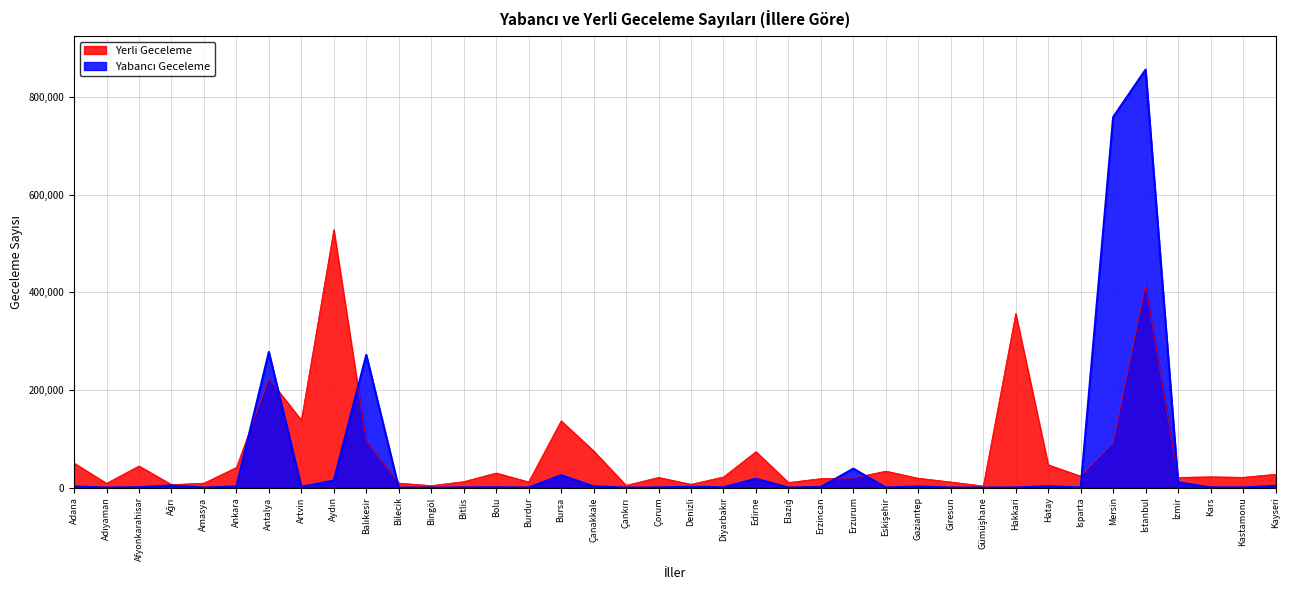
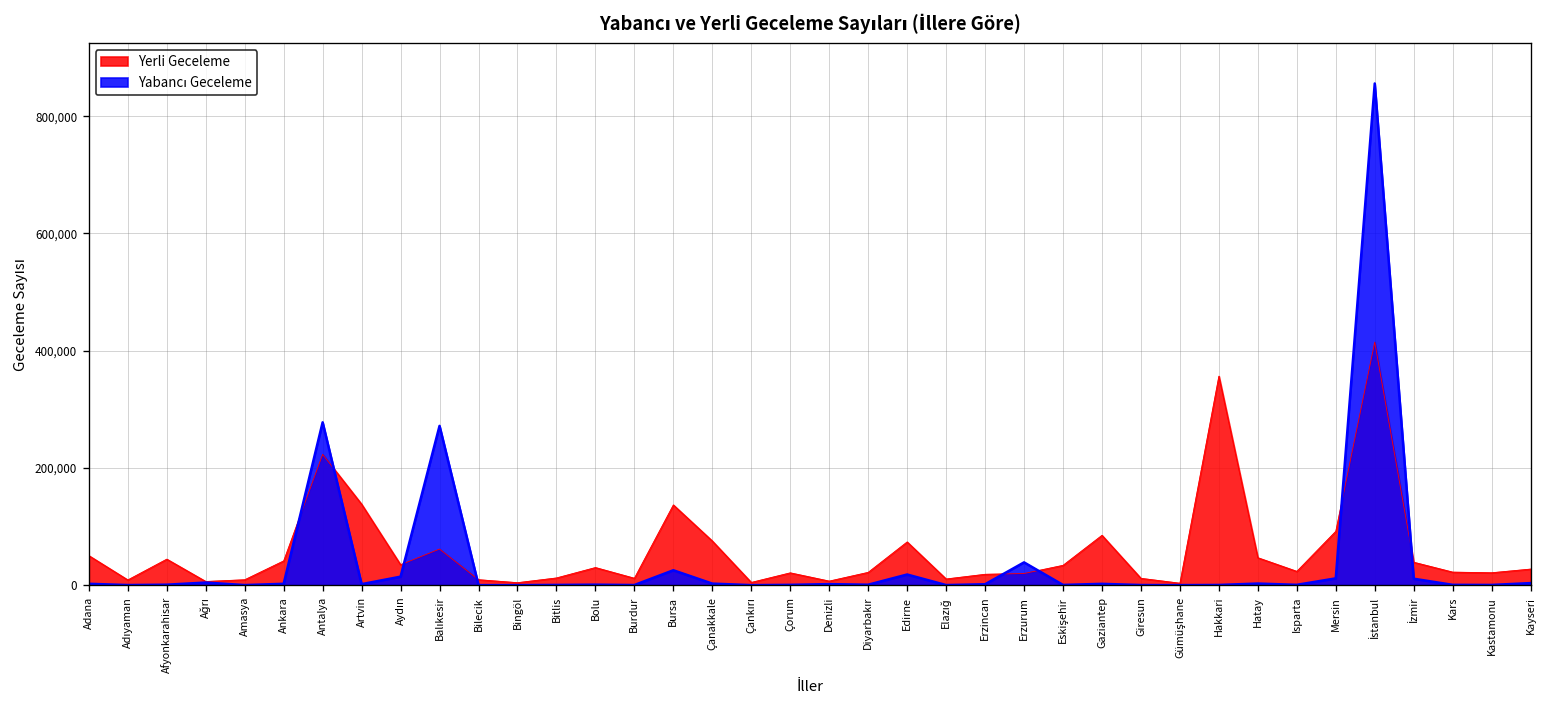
Yerli Geceleme, Aydın: 530,000 -> 30,000
Yerli Geceleme, Balıkesir: 100,000 -> 60,000
Yerli Geceleme, Gaziantep: 20,000 -> 80,000
Yabancı Geceleme, Mersin: 760,000 -> 10,000
Yerli Geceleme, İzmir: 20,000 -> 40,000
